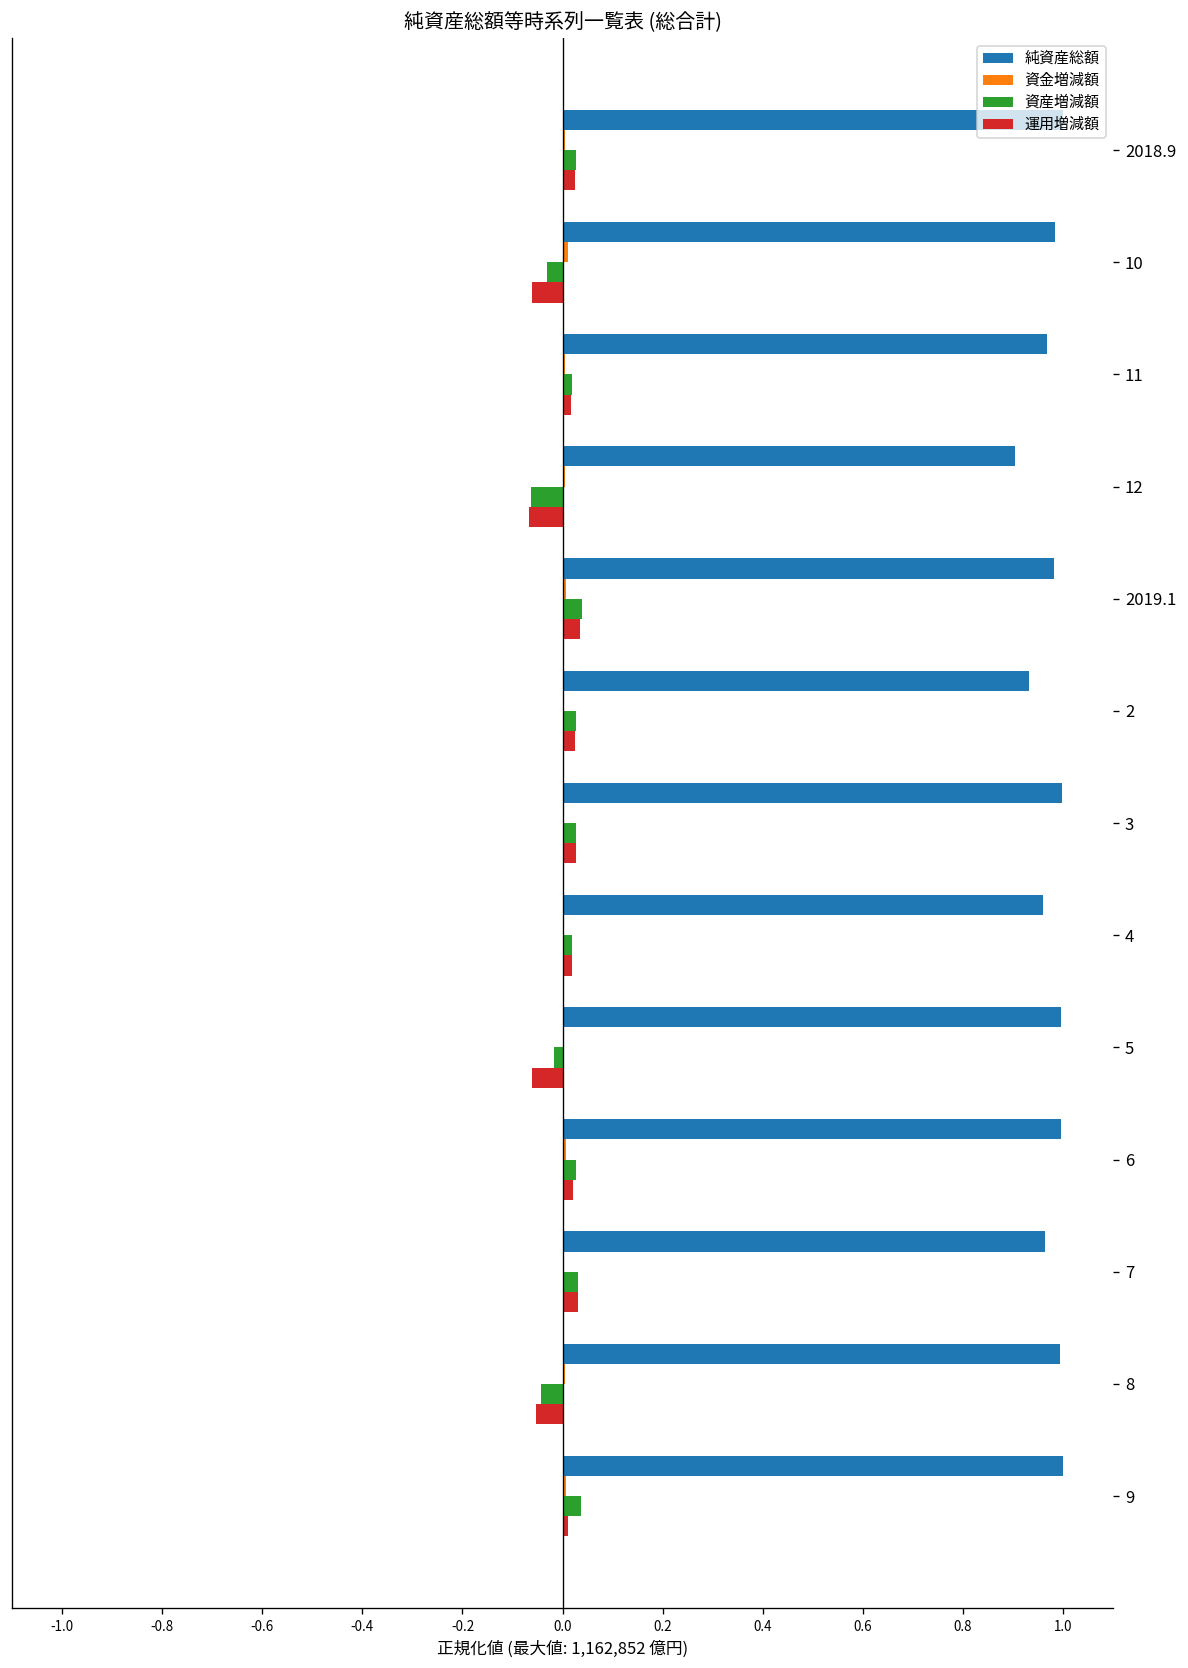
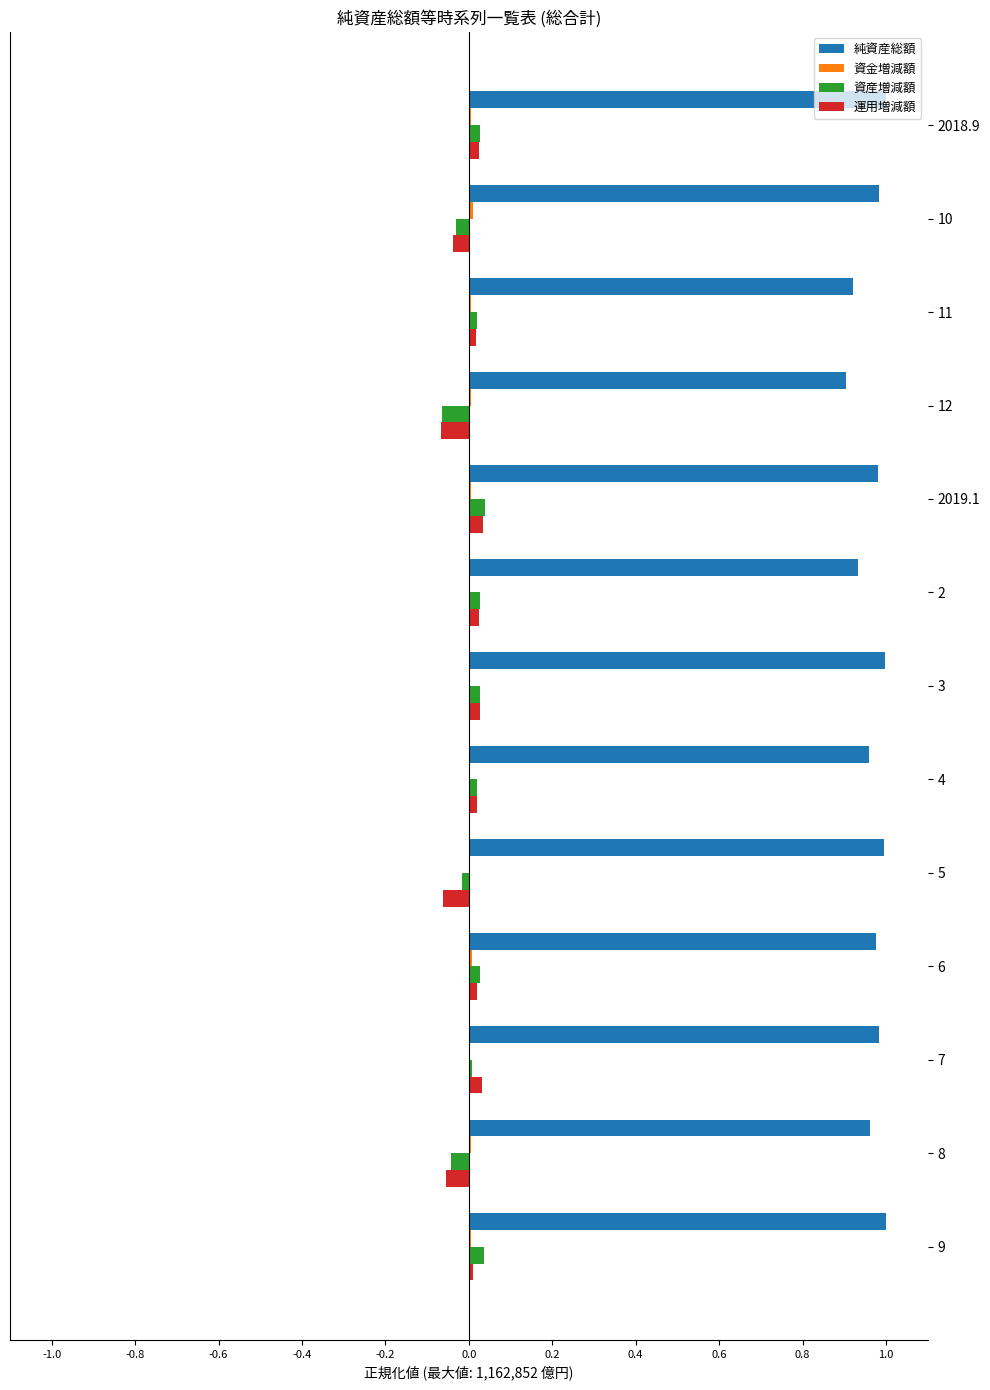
運用増減額, 10: -0.06 -> -0.04
純資産総額, 11: 0.97 -> 0.92
純資産総額, 6: 1.00 -> 0.98
純資産総額, 7: 0.96 -> 0.98
資産増減額, 7: 0.03 -> 0.01
純資産総額, 8: 0.99 -> 0.96
